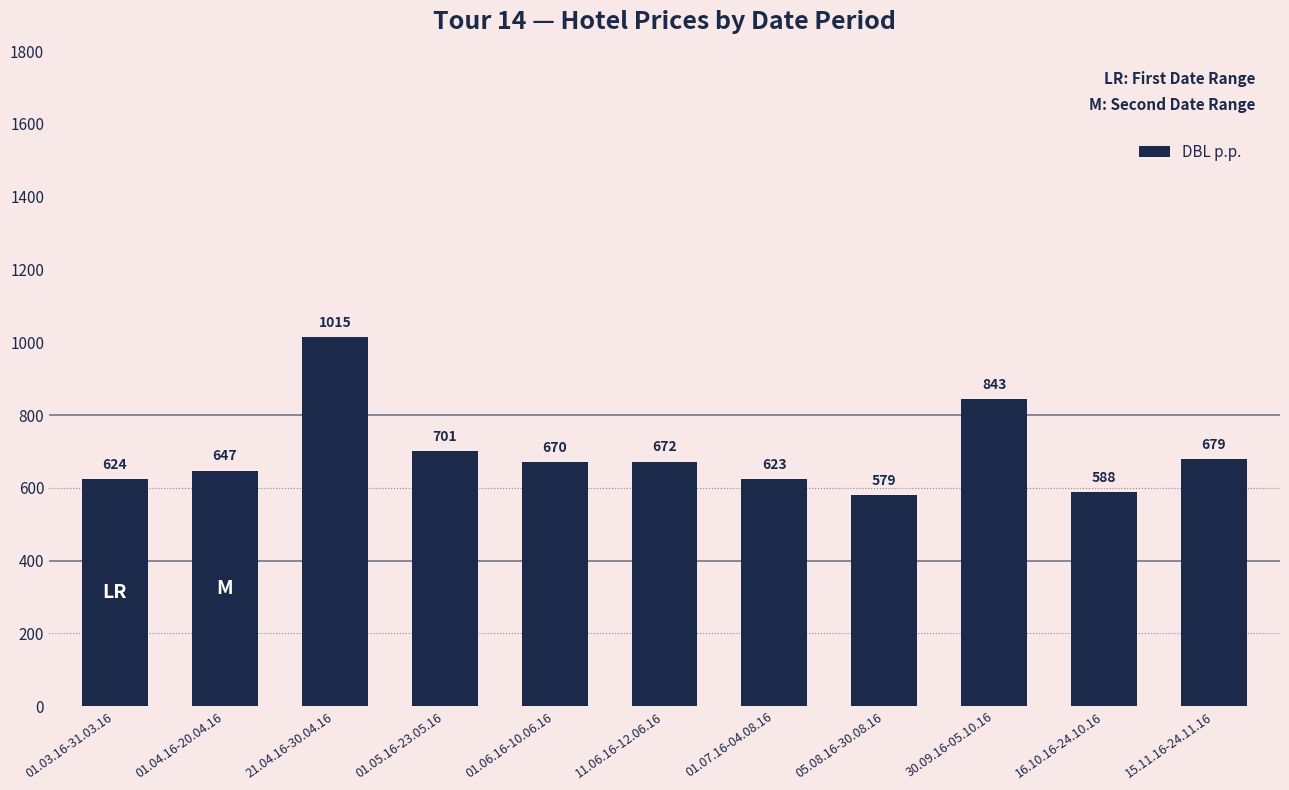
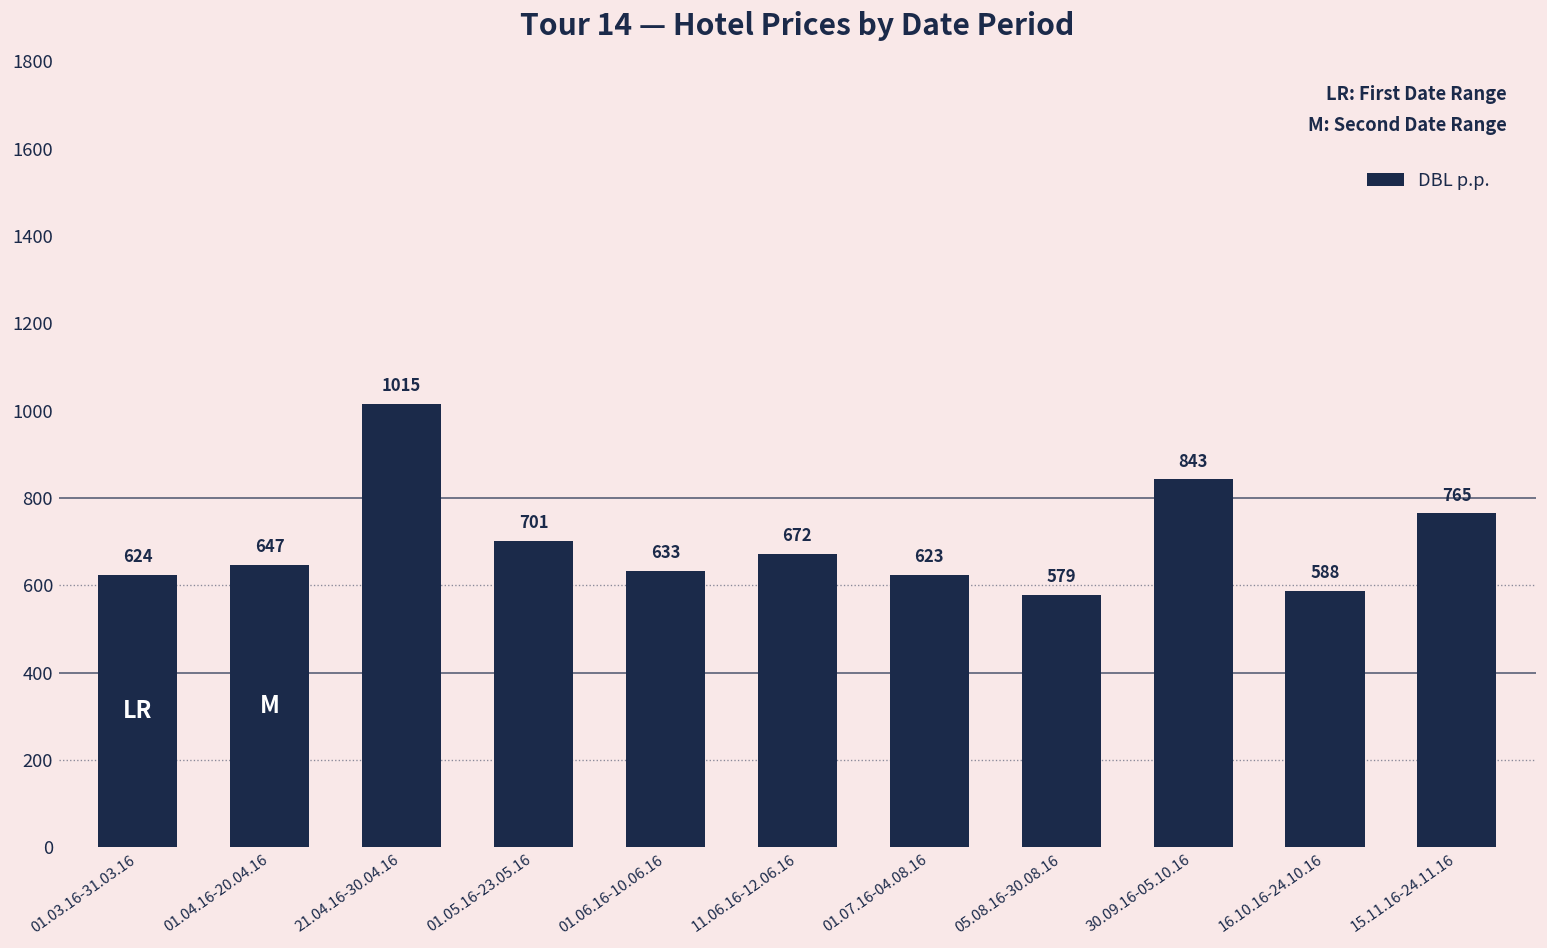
01.06.16-10.06.16: 670 -> 633
15.11.16-24.11.16: 679 -> 765
